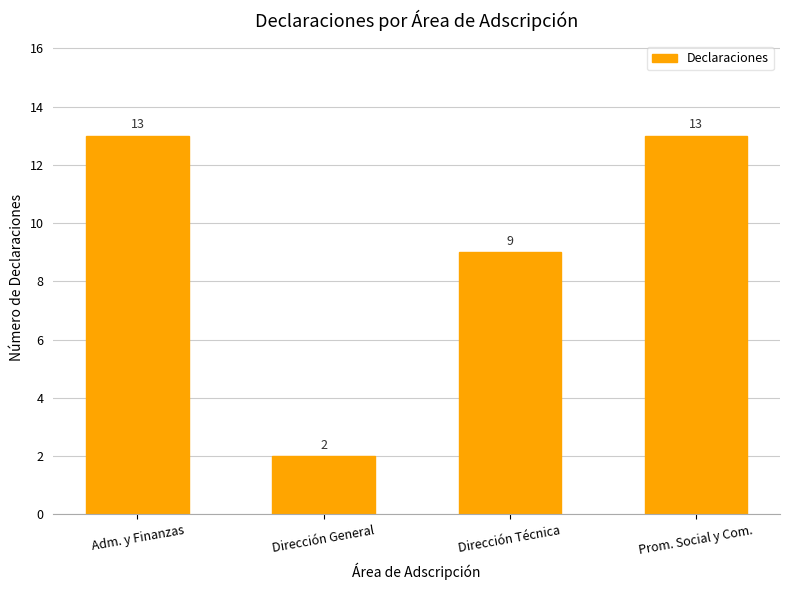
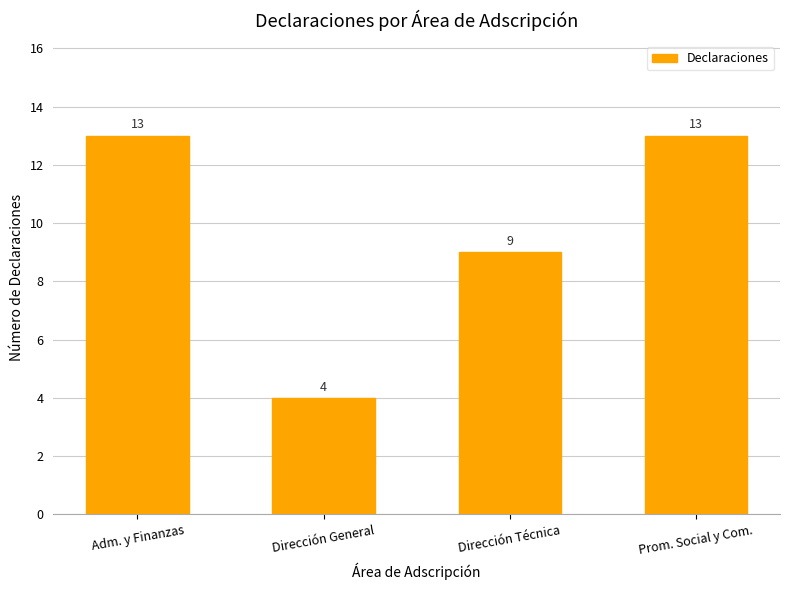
Dirección General: 2 -> 4
